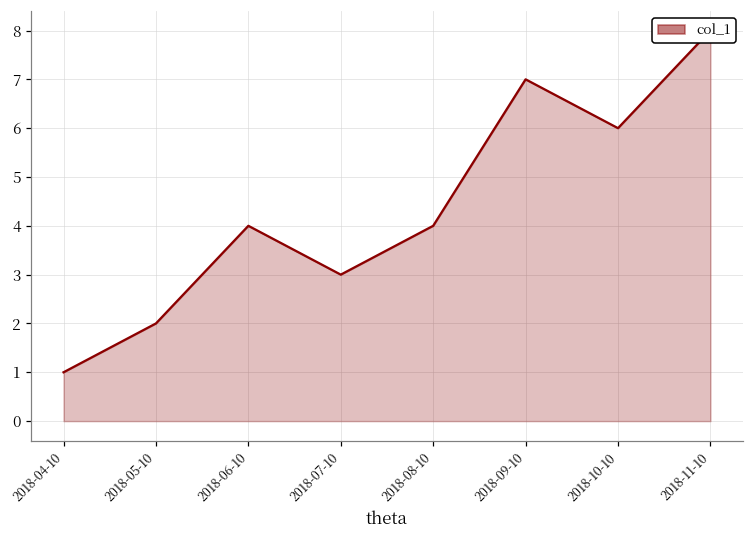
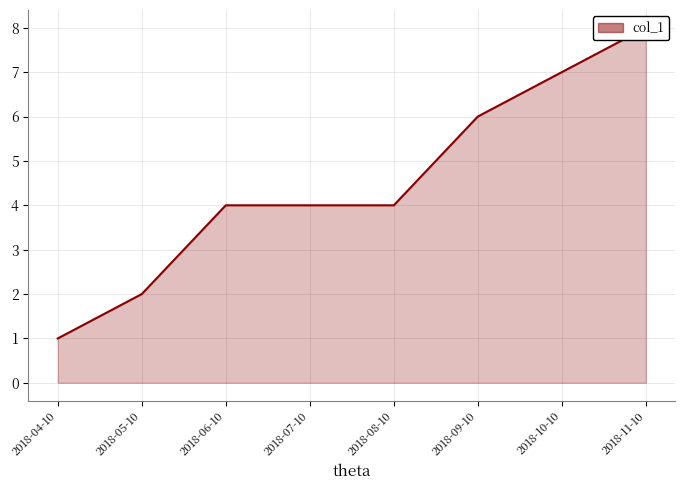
2018-07-10: 3 -> 4
2018-09-10: 7 -> 6
2018-10-10: 6 -> 7
